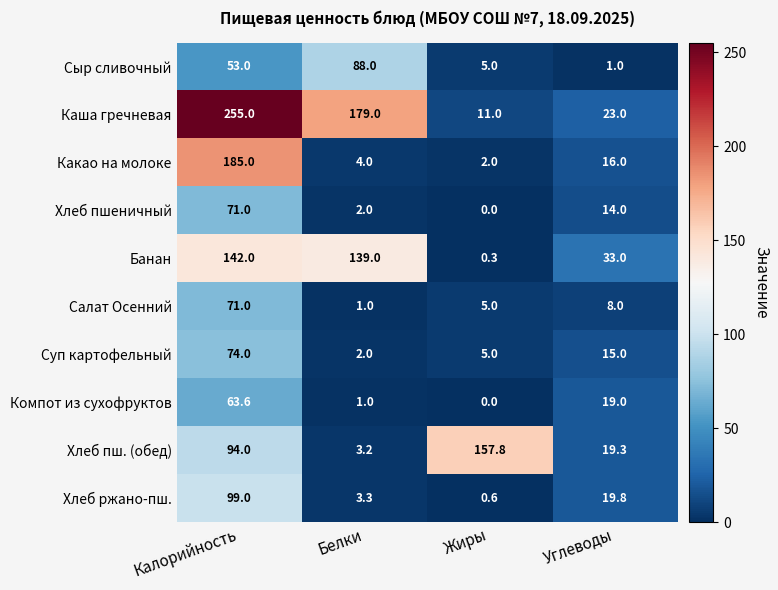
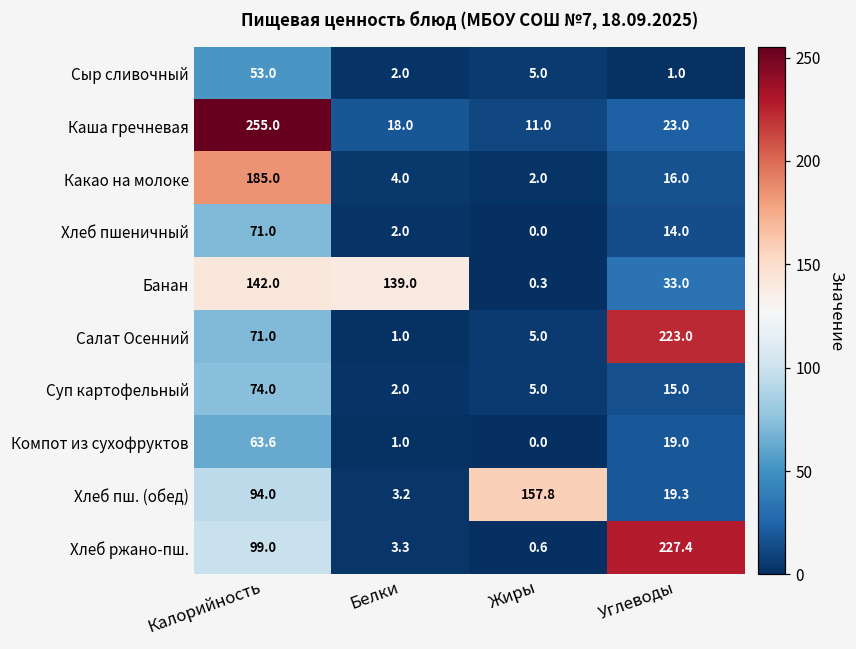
Сыр сливочный, Белки: 88.0 -> 2.0
Каша гречневая, Белки: 179.0 -> 18.0
Салат Осенний, Углеводы: 8.0 -> 223.0
Хлеб ржано-пш., Углеводы: 19.8 -> 227.4
